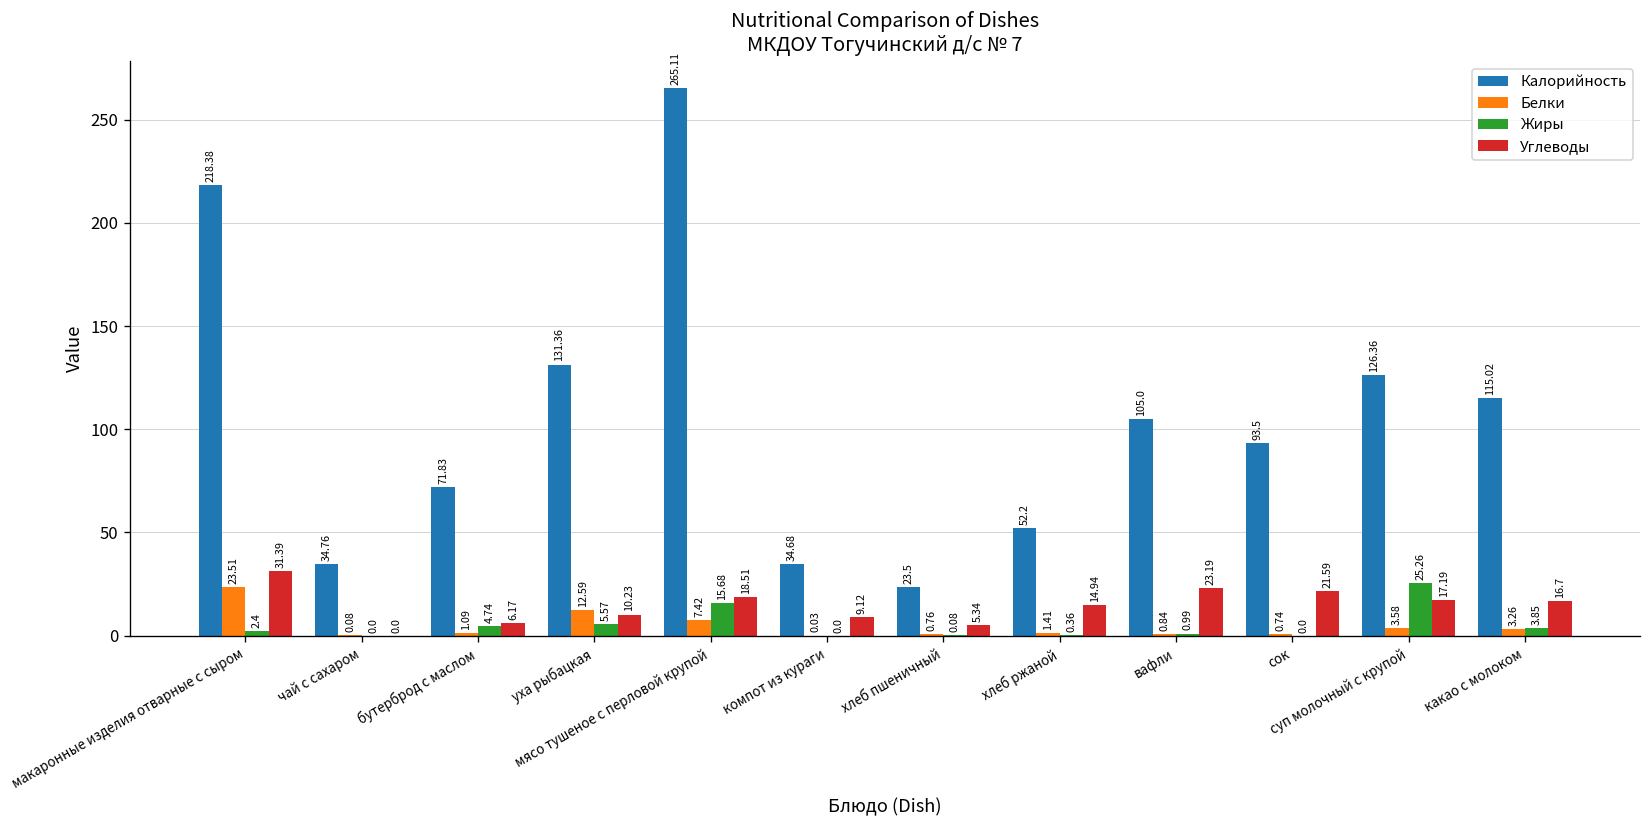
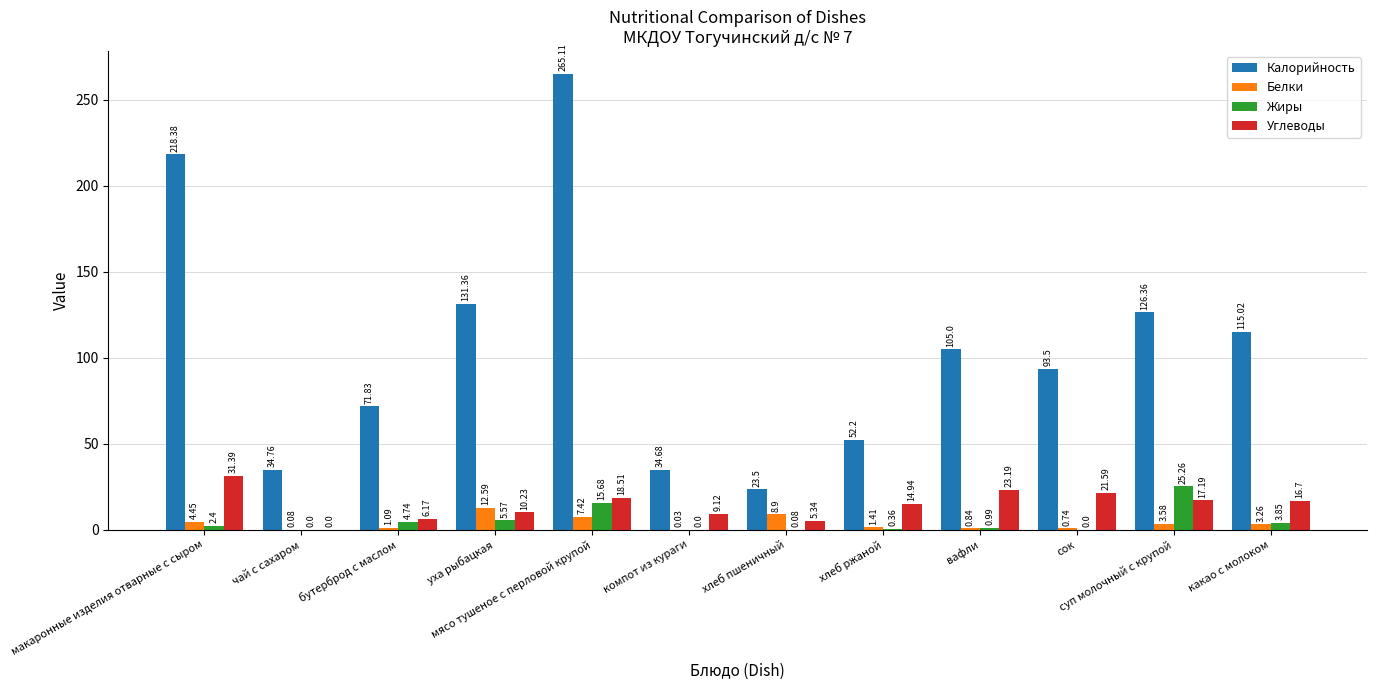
Белки, макаронные изделия отварные с сыром: 23.51 -> 4.45
Белки, хлеб пшеничный: 0.76 -> 8.9
